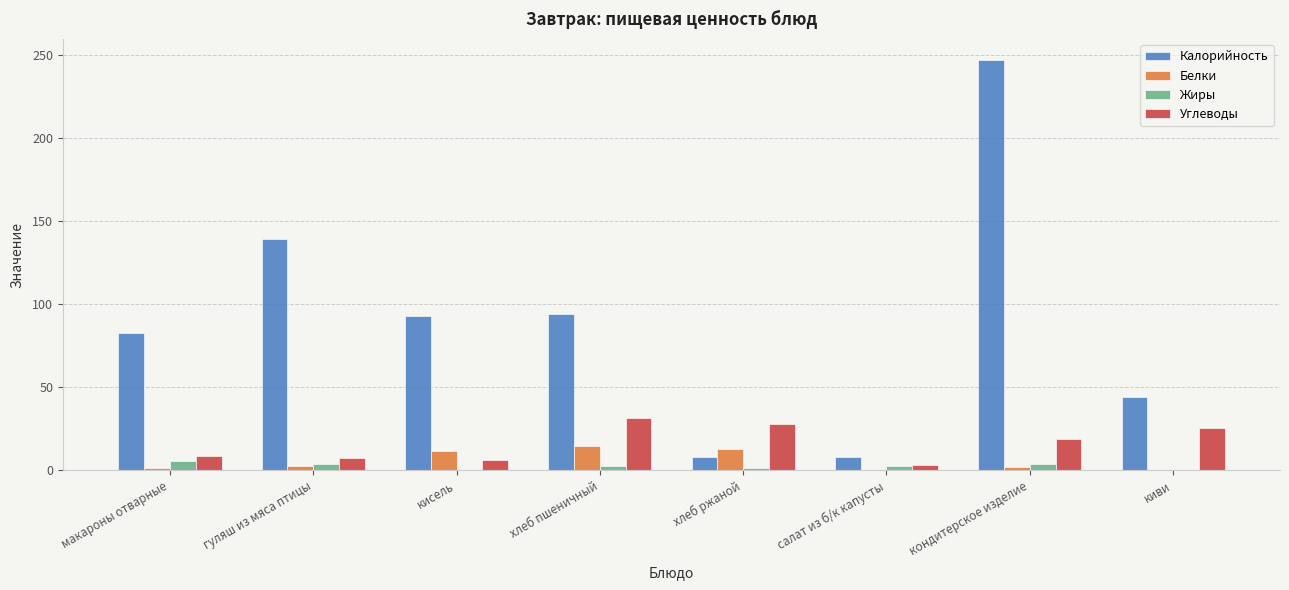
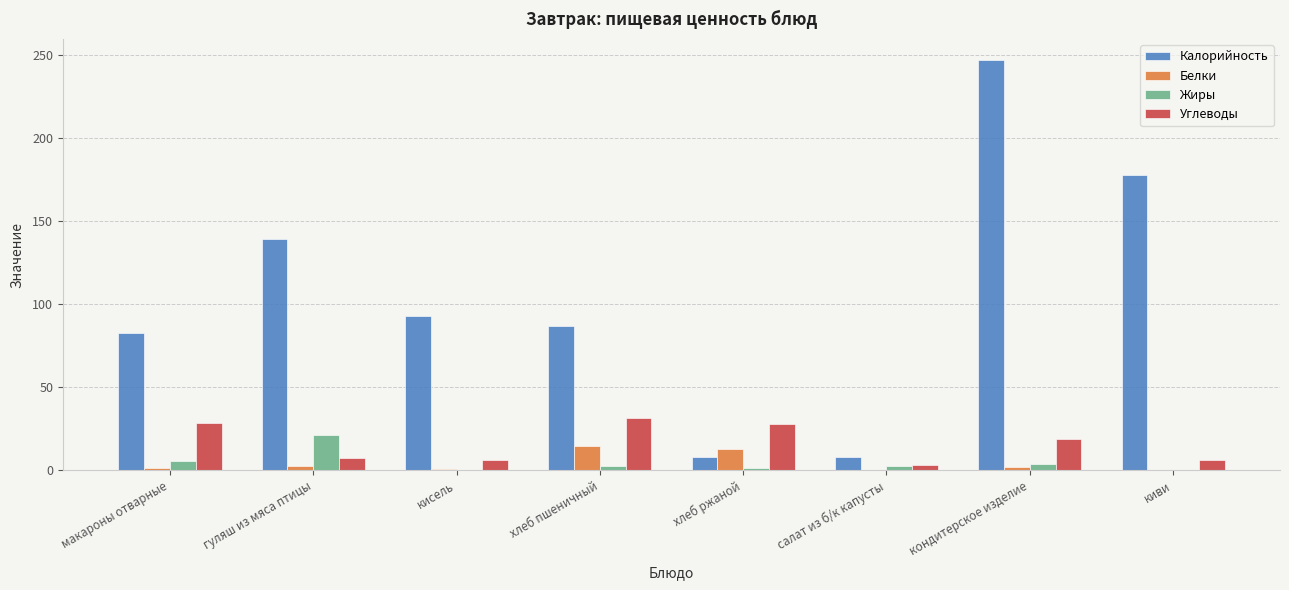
Углеводы, макароны отварные: 8 -> 28
Жиры, гуляш из мяса птицы: 3 -> 21
Белки, кисель: 11 -> 0
Калорийность, хлеб пшеничный: 94 -> 87
Калорийность, киви: 44 -> 178
Углеводы, киви: 25 -> 6
